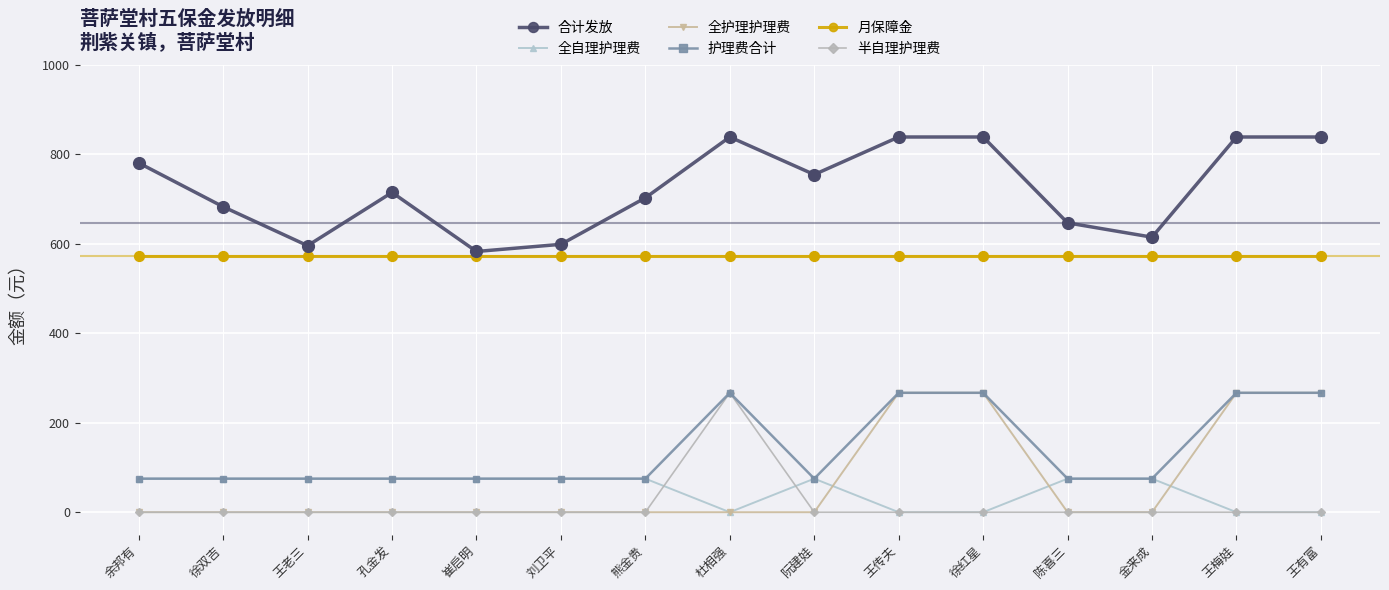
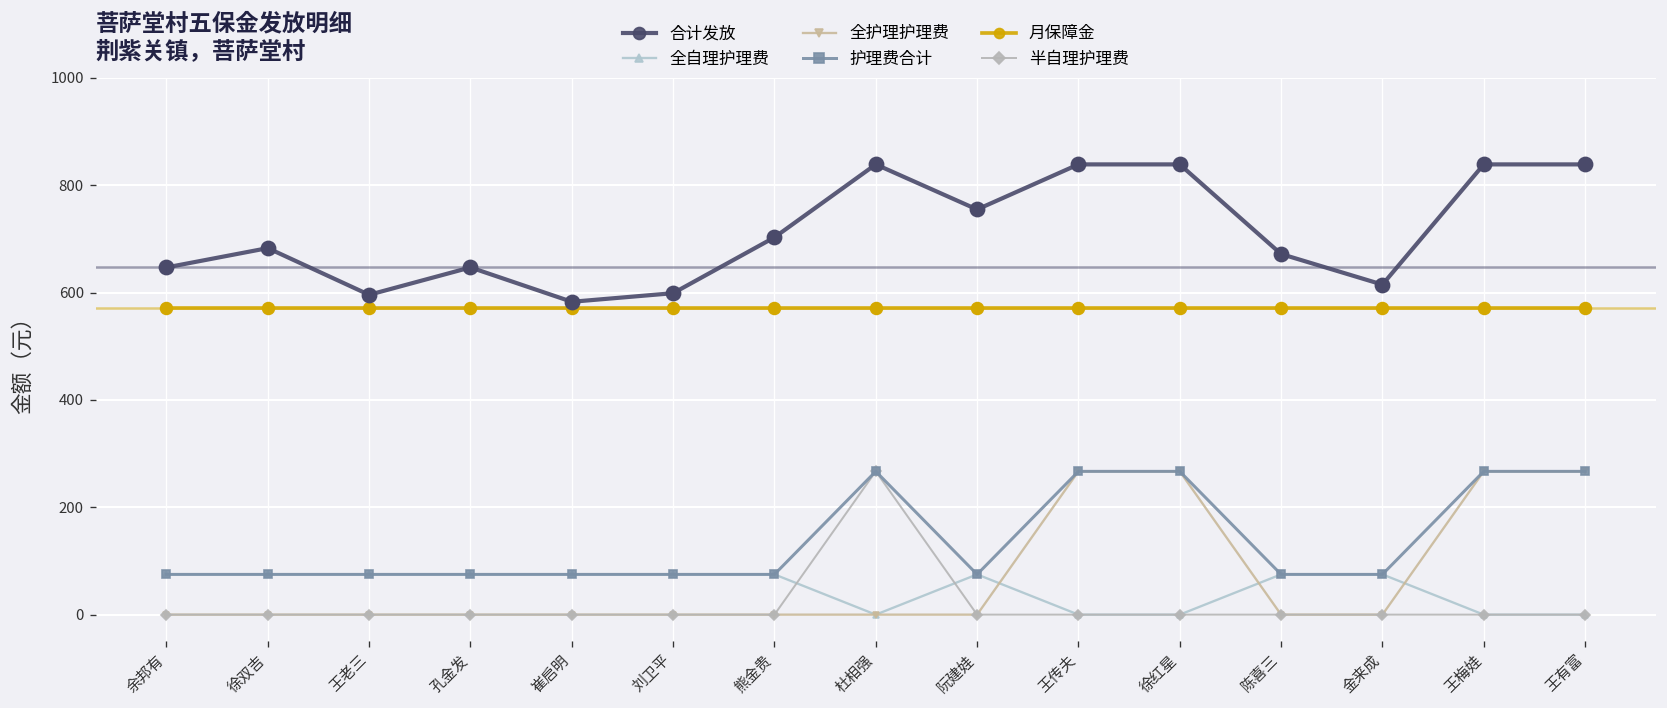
合计发放, 余邦有: 780 -> 650
合计发放, 孔金发: 720 -> 650
合计发放, 陈喜三: 650 -> 670
